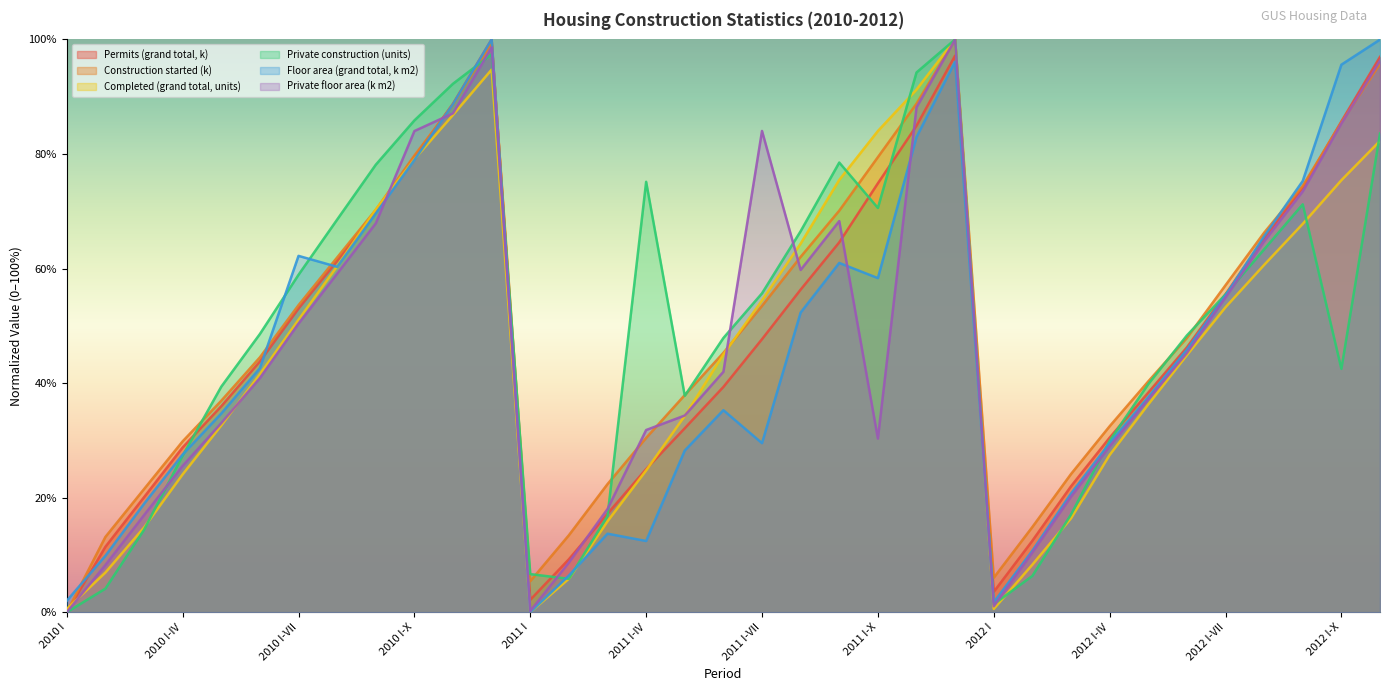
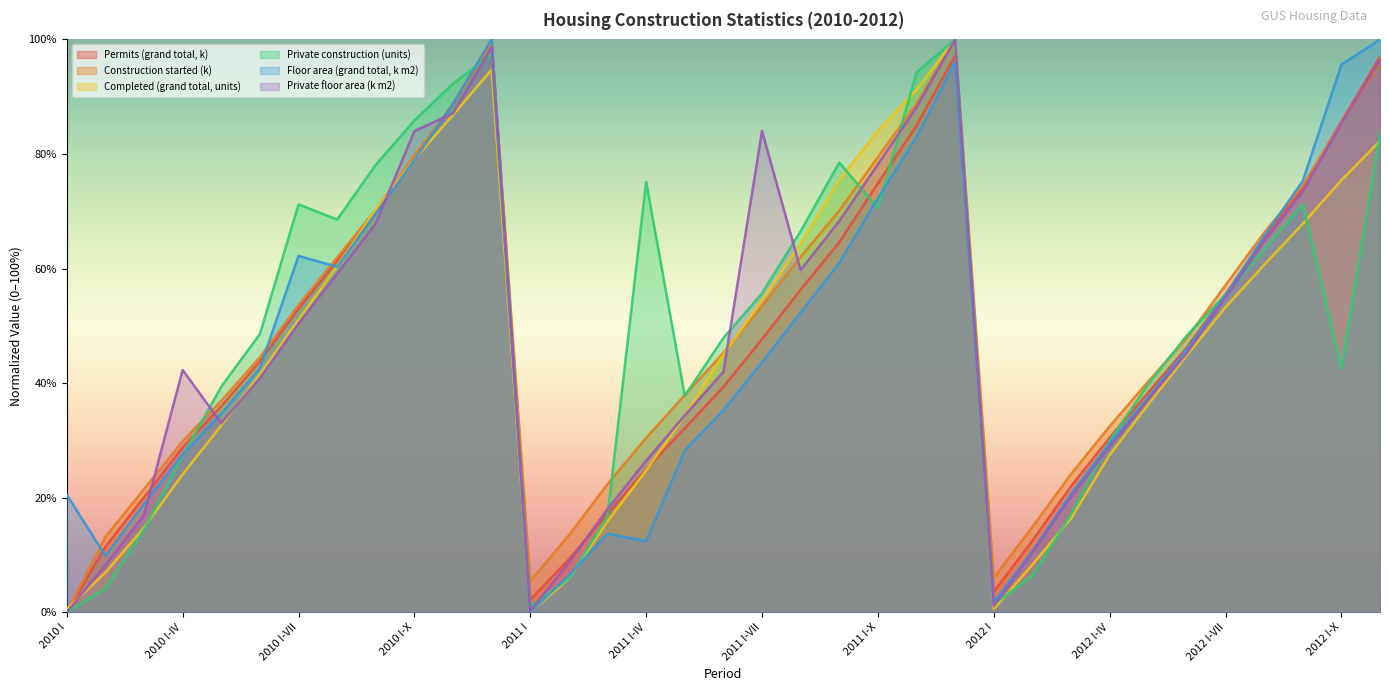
Floor area (grand total, k m2), 2010 I: 2% -> 21%
Private floor area (k m2), 2010 I-IV: 26% -> 42%
Private construction (units), 2010 I-VII: 59% -> 71%
Private construction (units), 2011 I: 7% -> 1%
Private floor area (k m2), 2011 I-IV: 32% -> 26%
Floor area (grand total, k m2), 2011 I-VII: 30% -> 44%
Floor area (grand total, k m2), 2011 I-X: 58% -> 72%
Private floor area (k m2), 2011 I-X: 30% -> 78%
